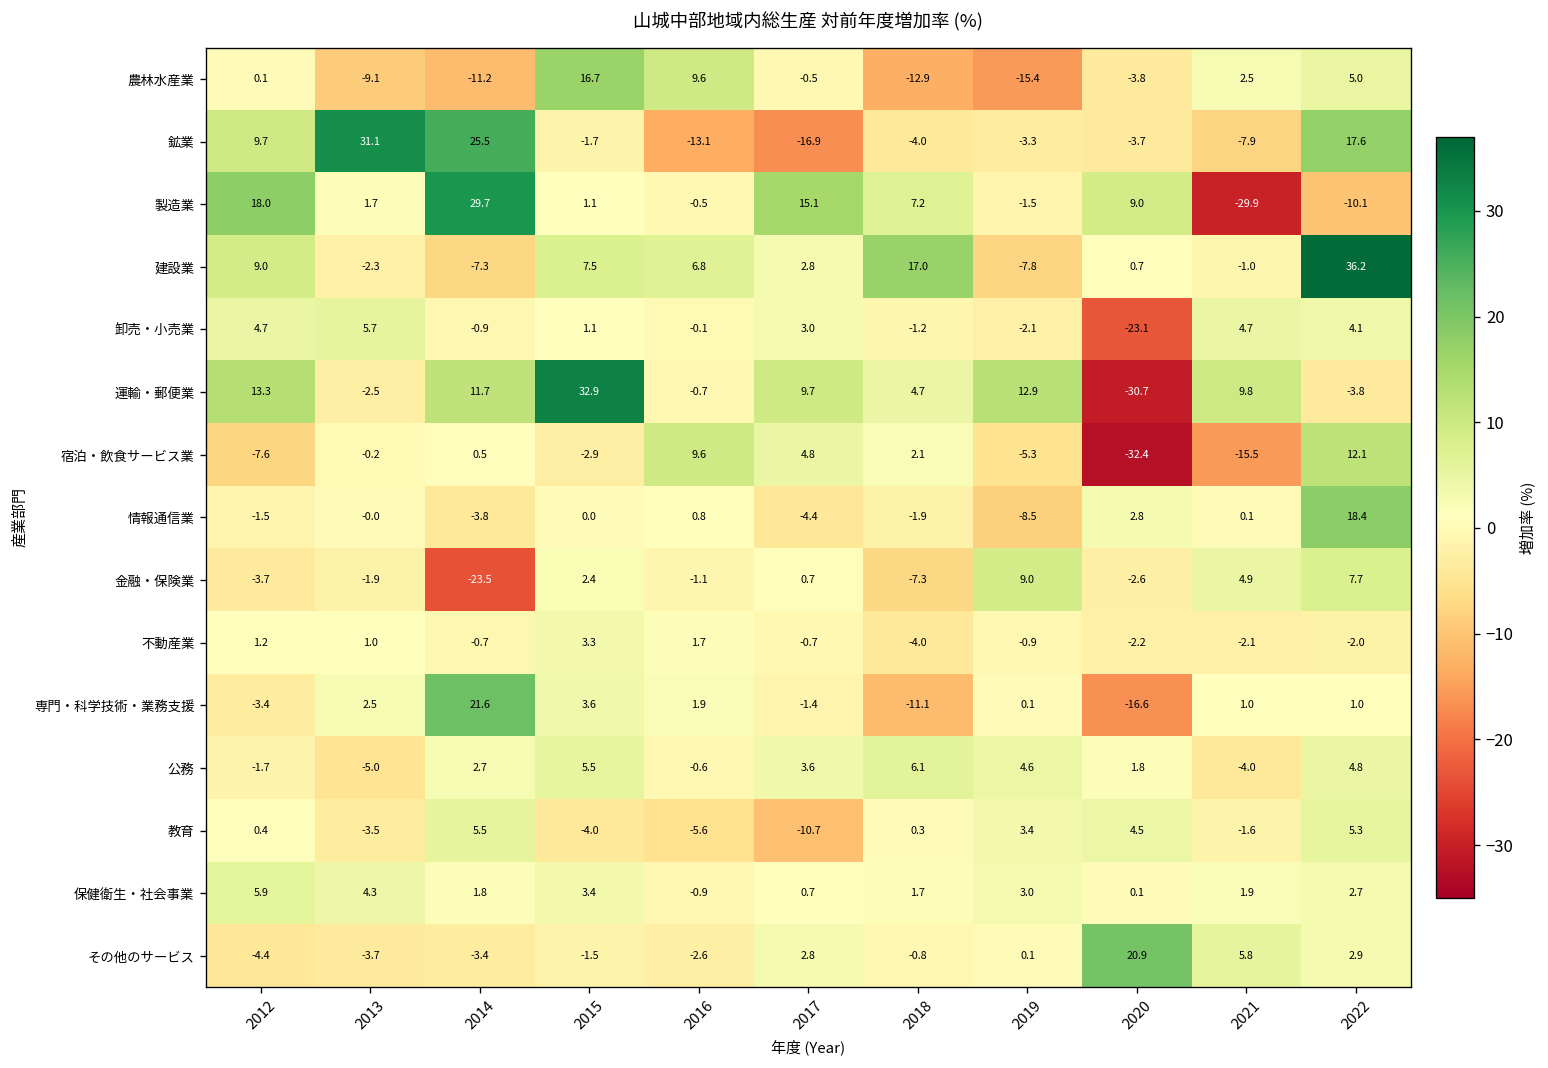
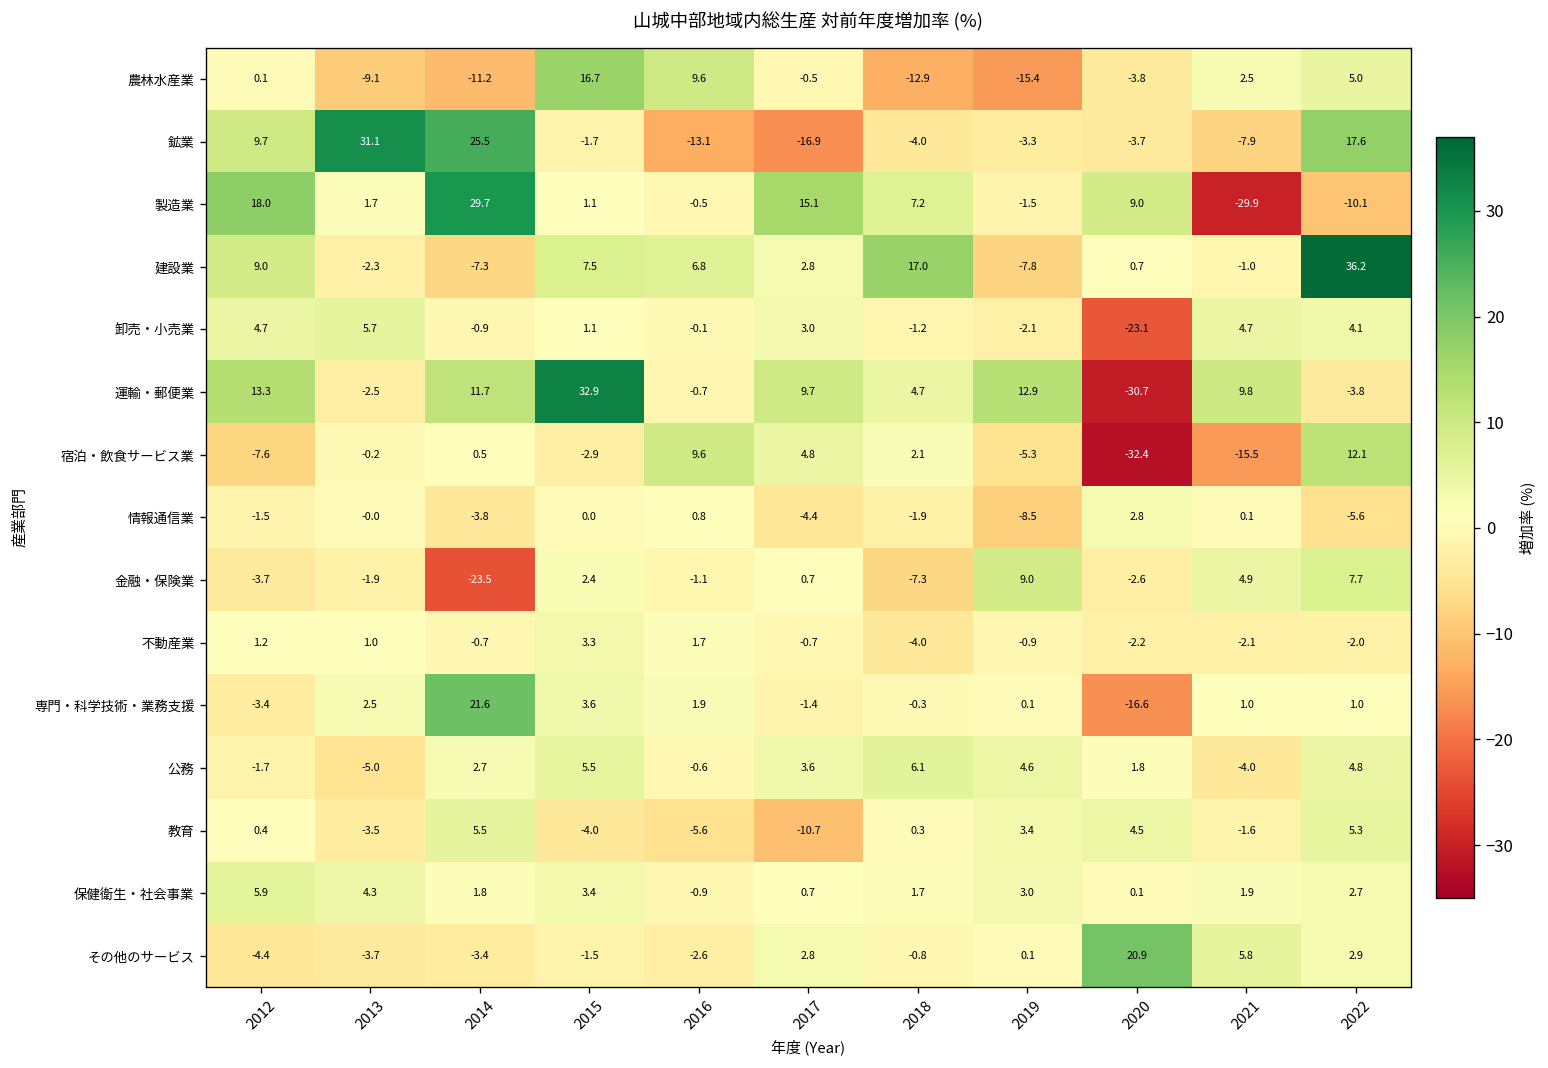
情報通信業, 2022: 18.4 -> -5.6
専門・科学技術・業務支援, 2018: -11.1 -> -0.3
